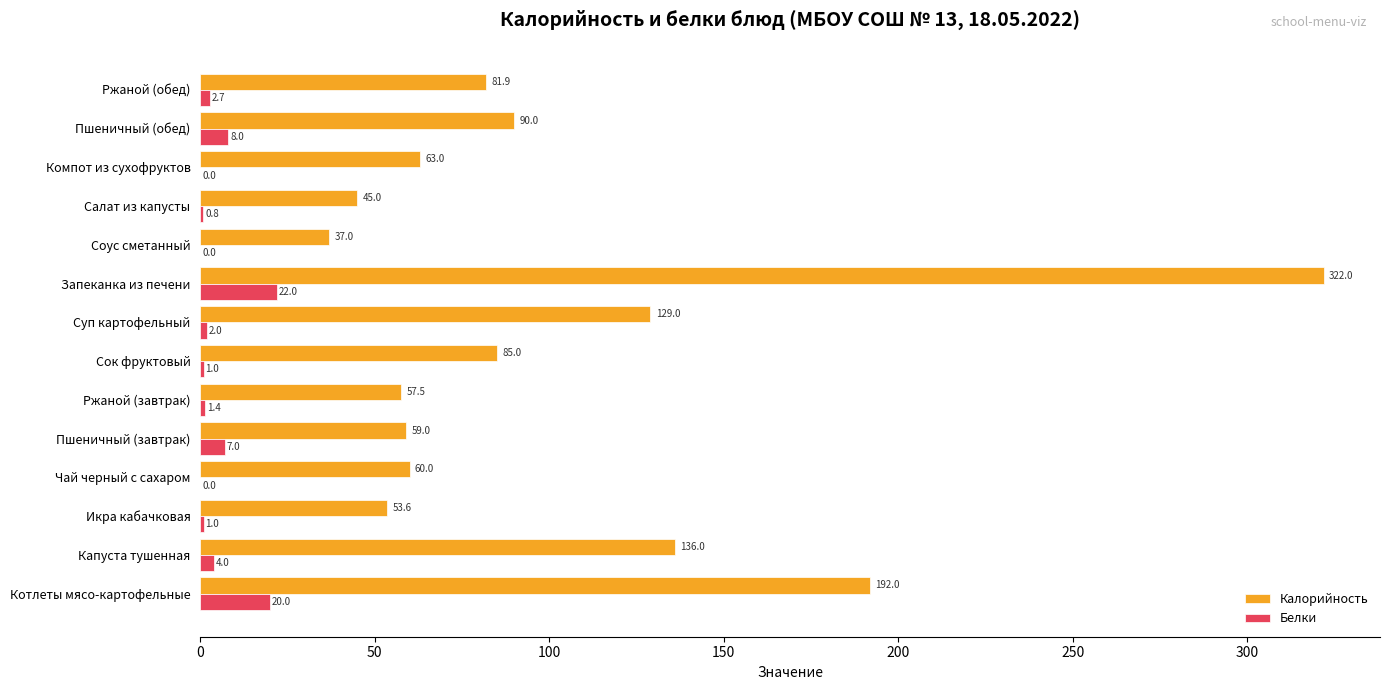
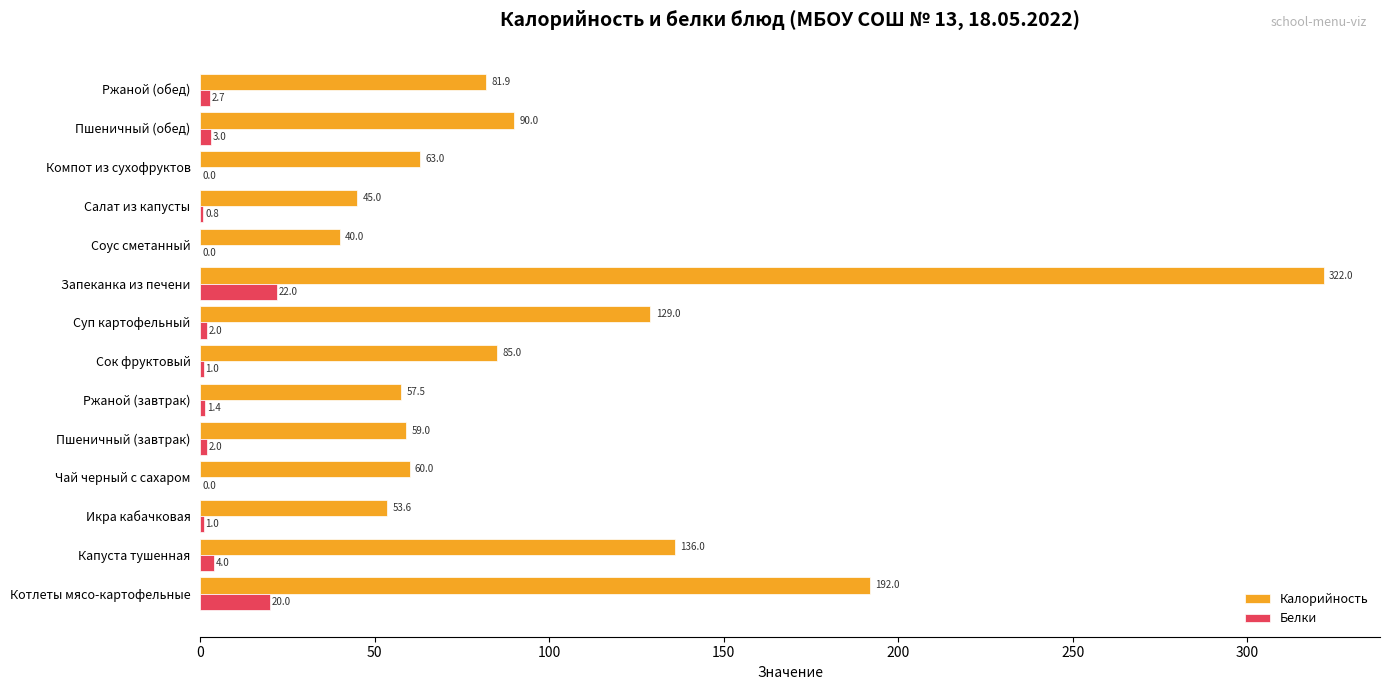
Белки, Пшеничный (обед): 8.0 -> 3.0
Калорийность, Соус сметанный: 37.0 -> 40.0
Белки, Пшеничный (завтрак): 7.0 -> 2.0
